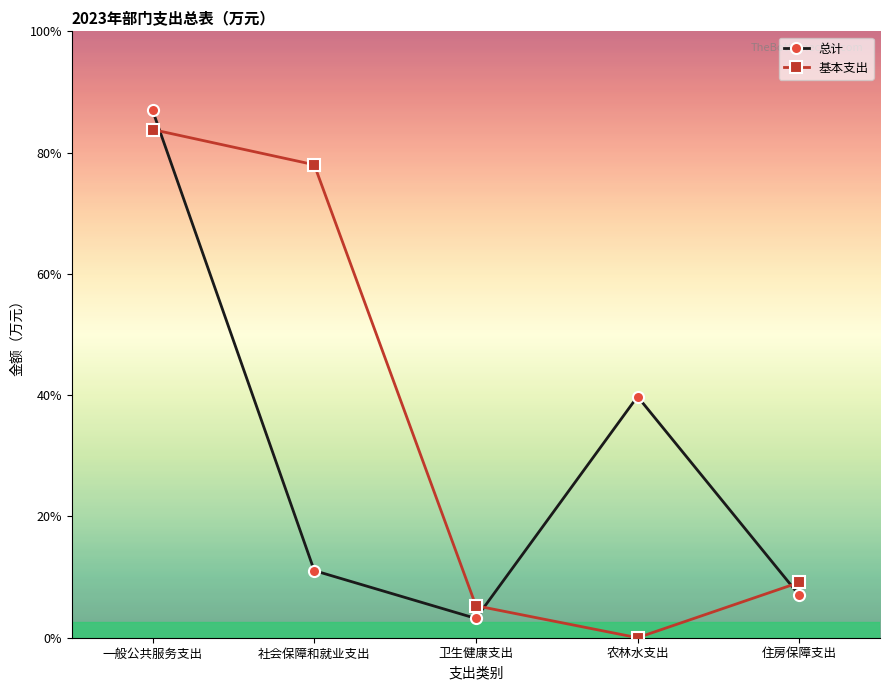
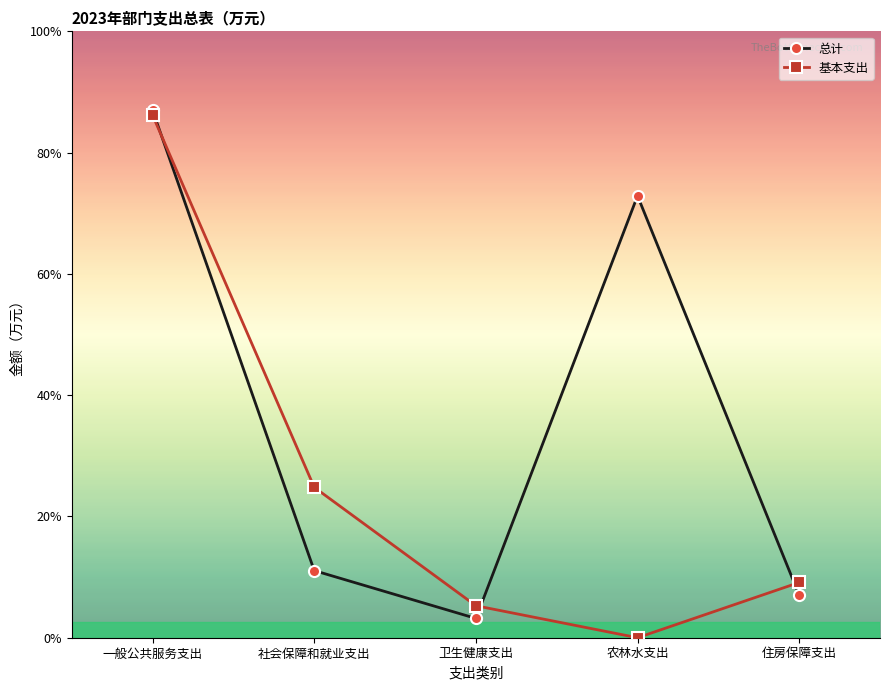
基本支出, 一般公共服务支出: 84% -> 86%
基本支出, 社会保障和就业支出: 78% -> 25%
总计, 农林水支出: 40% -> 73%
